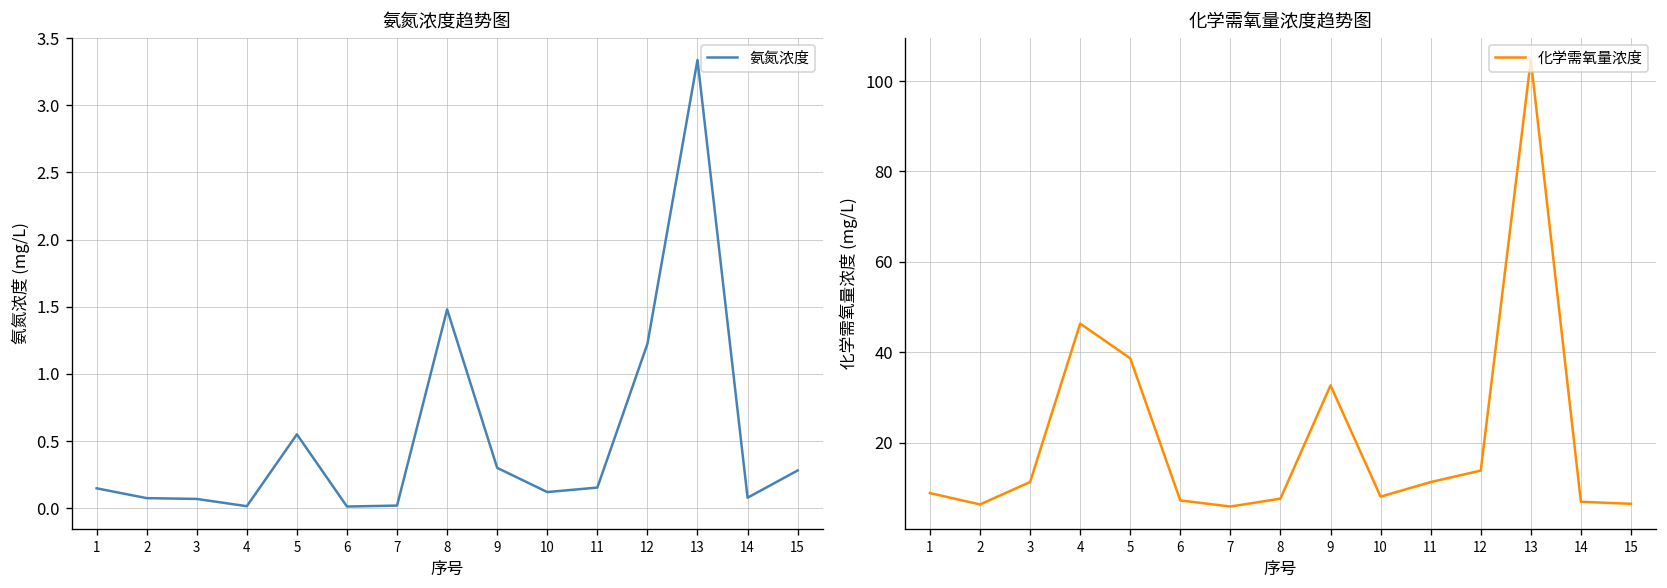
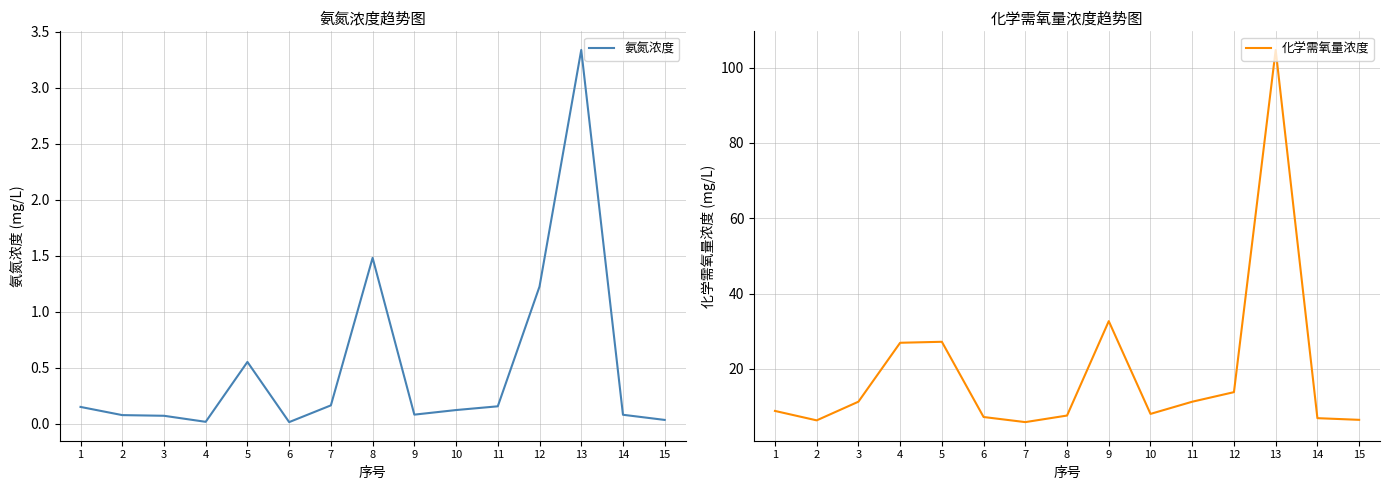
氨氮浓度趋势图, 7: 0.02 -> 0.16
氨氮浓度趋势图, 9: 0.30 -> 0.08
氨氮浓度趋势图, 15: 0.28 -> 0.03
化学需氧量浓度趋势图, 4: 46 -> 27
化学需氧量浓度趋势图, 5: 39 -> 27
